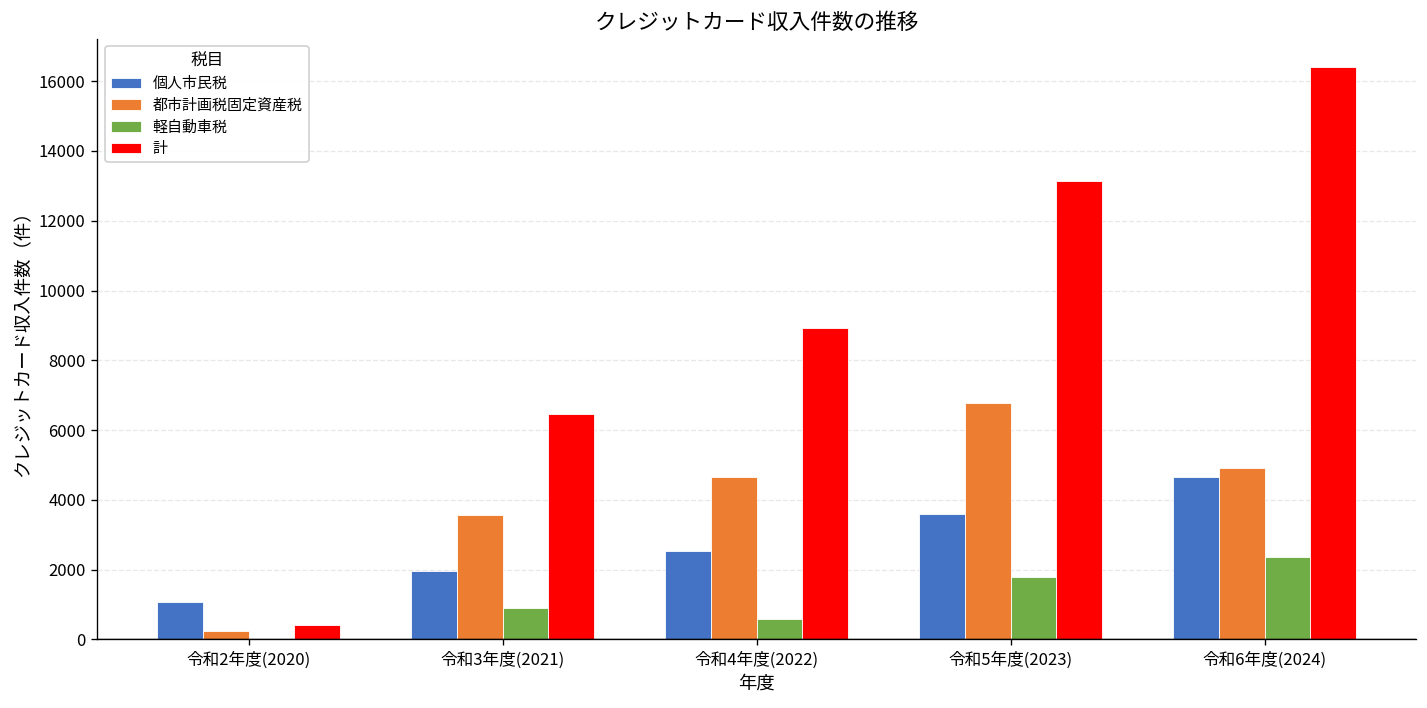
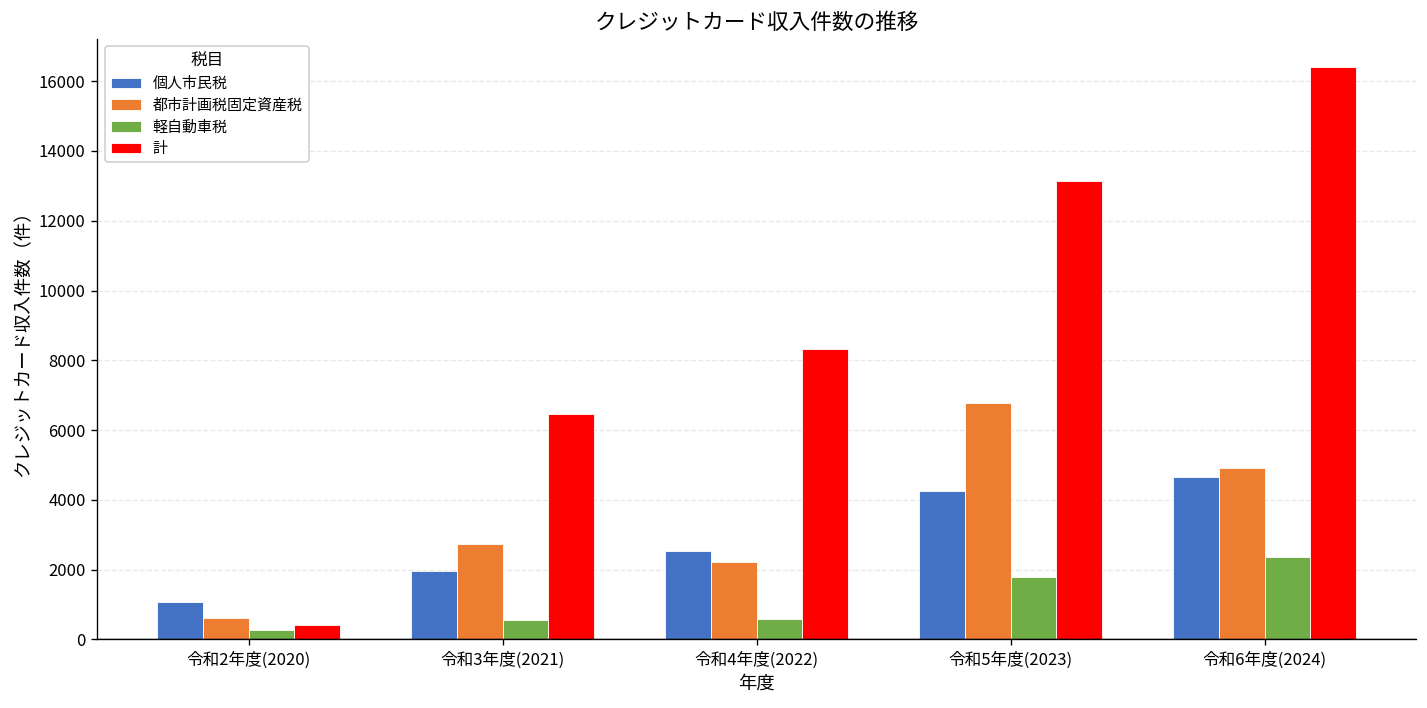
都市計画税固定資産税, 令和2年度(2020): 200 -> 600
軽自動車税, 令和2年度(2020): 0 -> 300
都市計画税固定資産税, 令和3年度(2021): 3600 -> 2700
軽自動車税, 令和3年度(2021): 900 -> 600
都市計画税固定資産税, 令和4年度(2022): 4700 -> 2200
計, 令和4年度(2022): 8900 -> 8300
個人市民税, 令和5年度(2023): 3600 -> 4300
